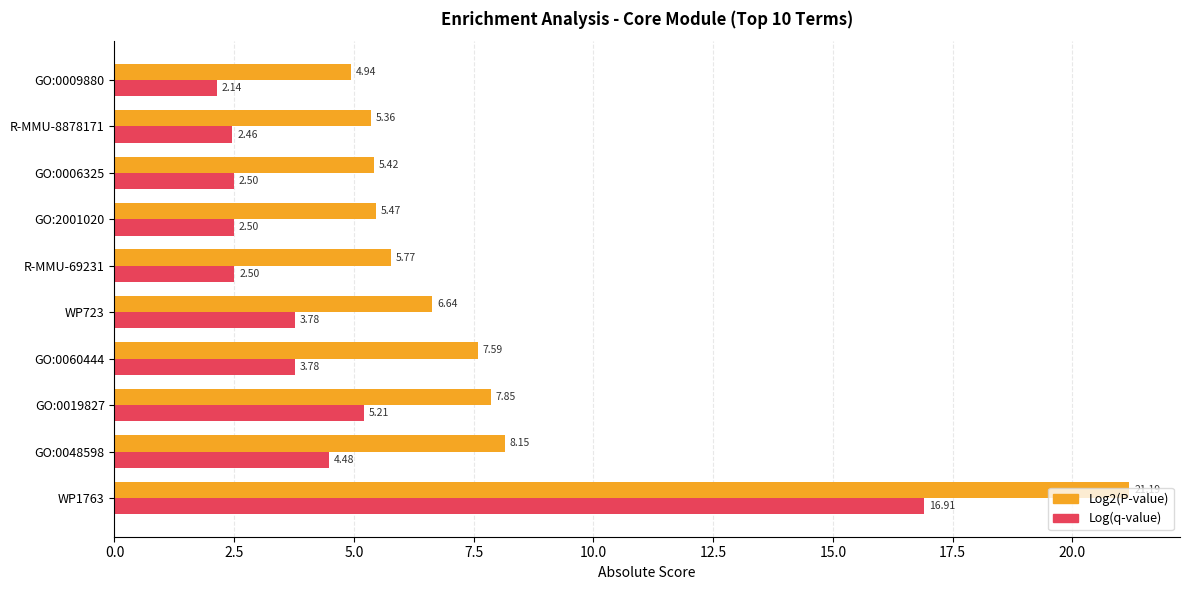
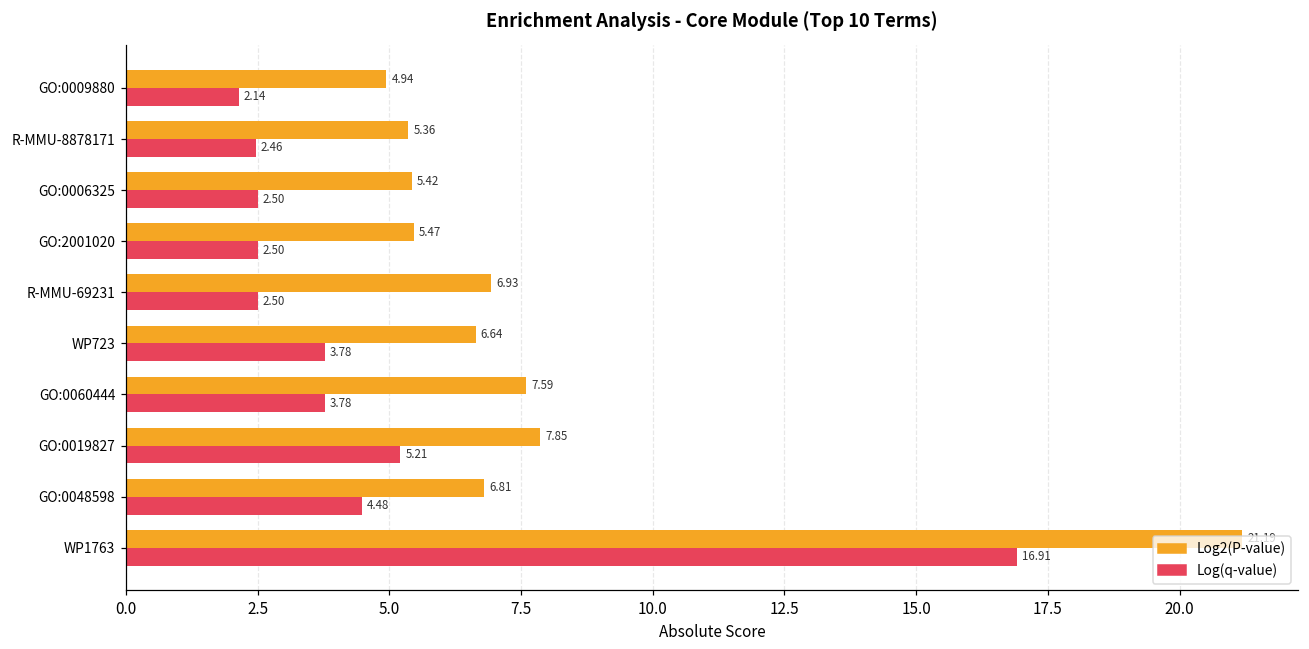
Log2(P-value), R-MMU-69231: 5.77 -> 6.93
Log2(P-value), GO:0048598: 8.15 -> 6.81
